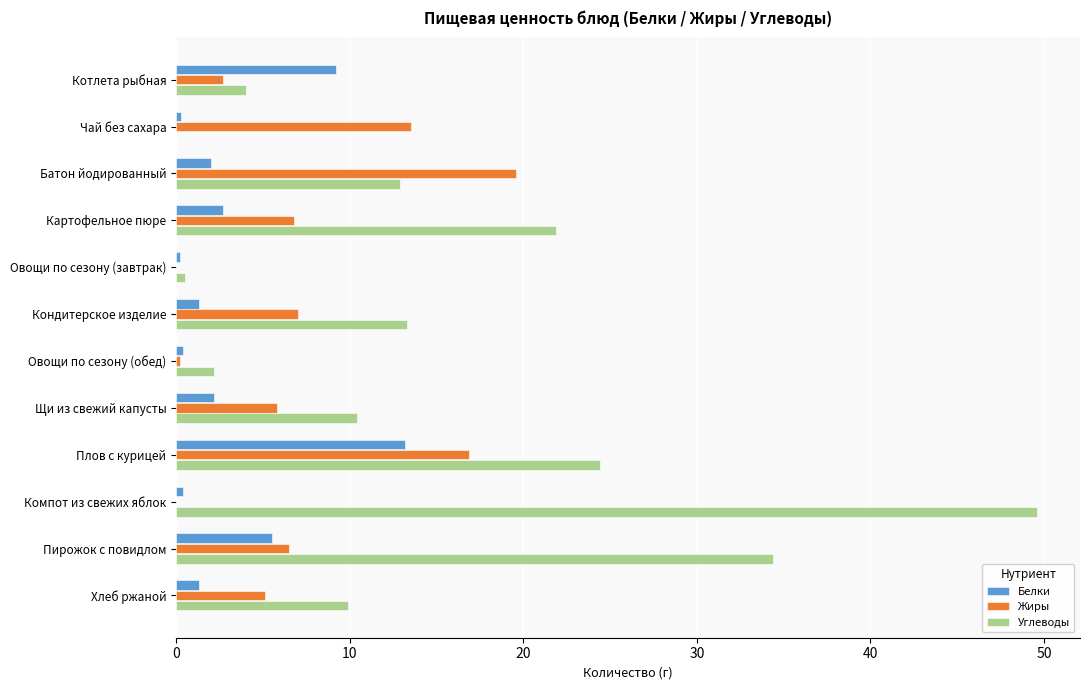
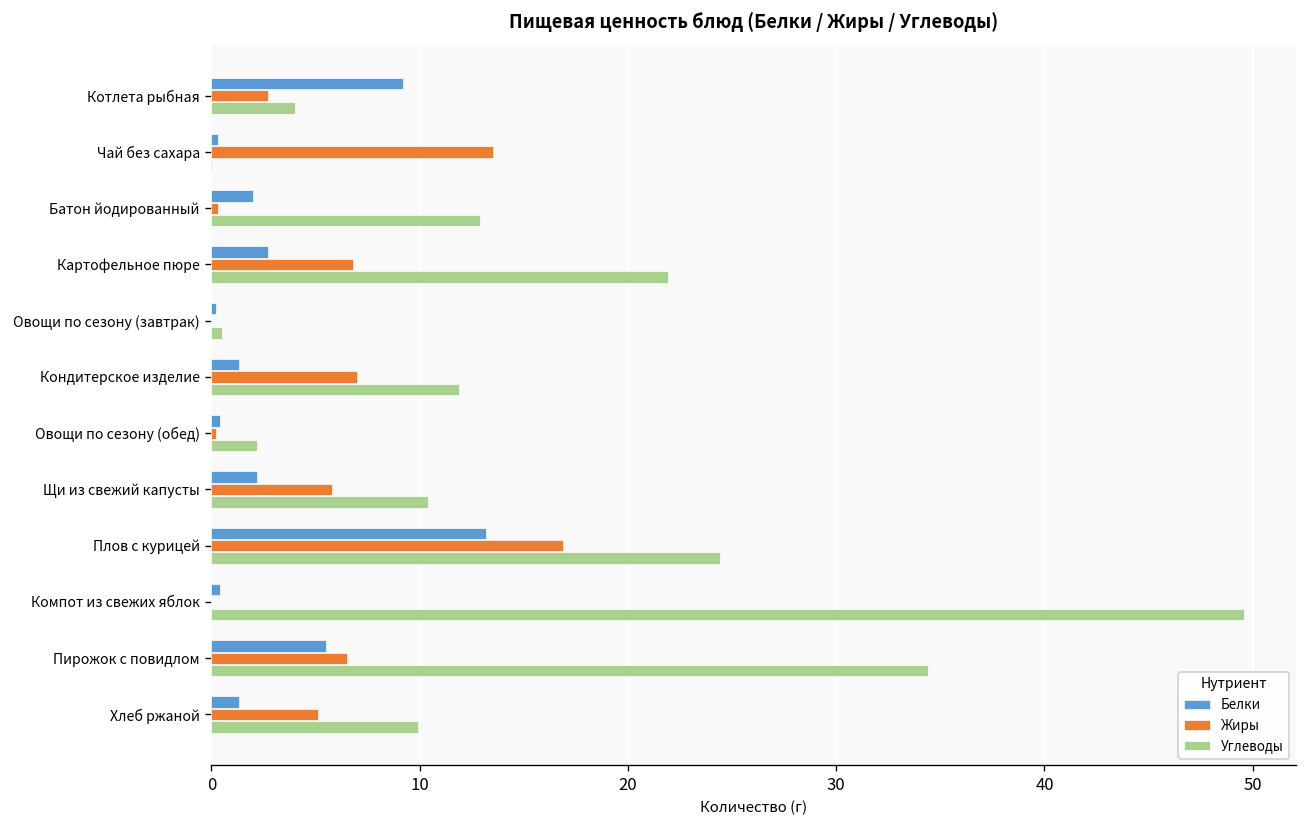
Жиры, Батон йодированный: 19.6 -> 0.3
Углеводы, Кондитерское изделие: 13.3 -> 11.9
